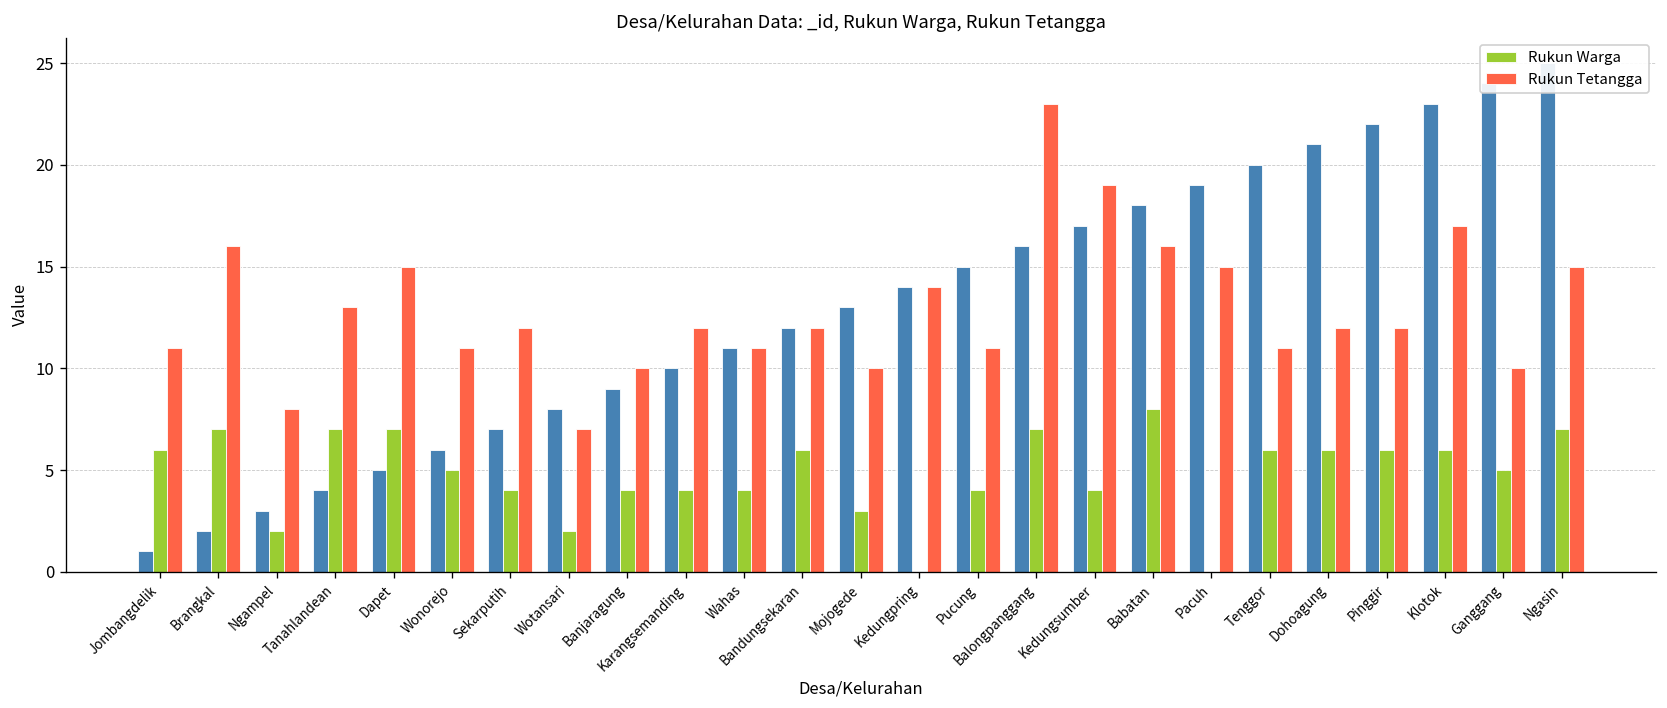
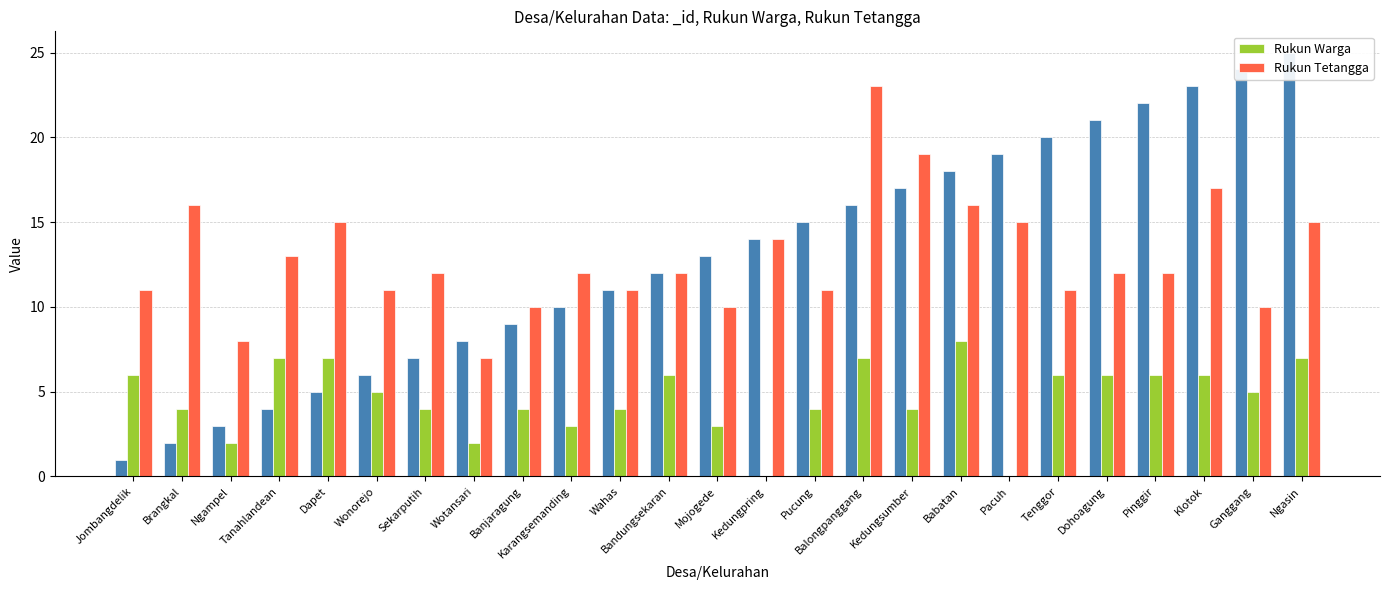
Rukun Warga, Brangkal: 7 -> 4
Rukun Warga, Karangsemanding: 4 -> 3
